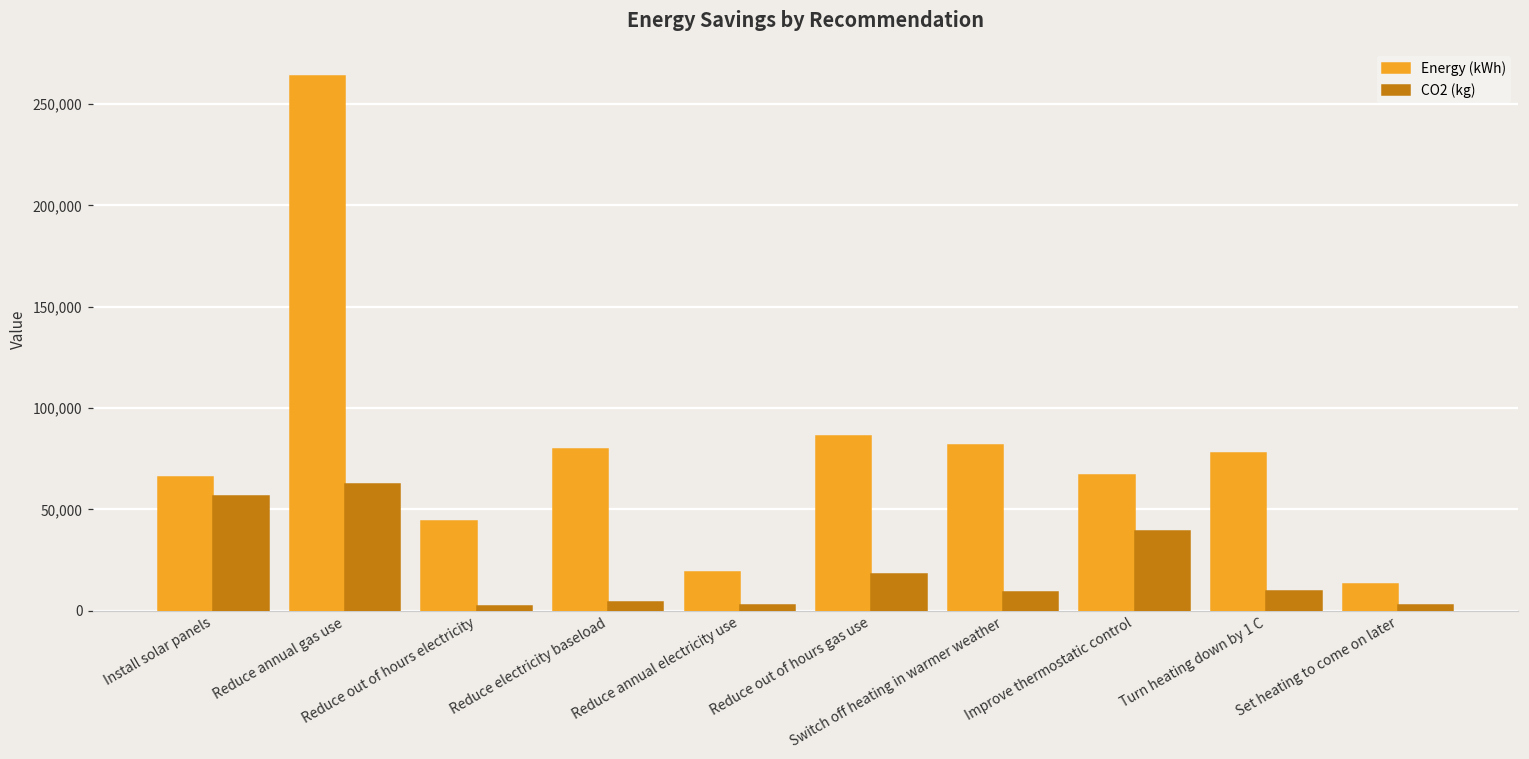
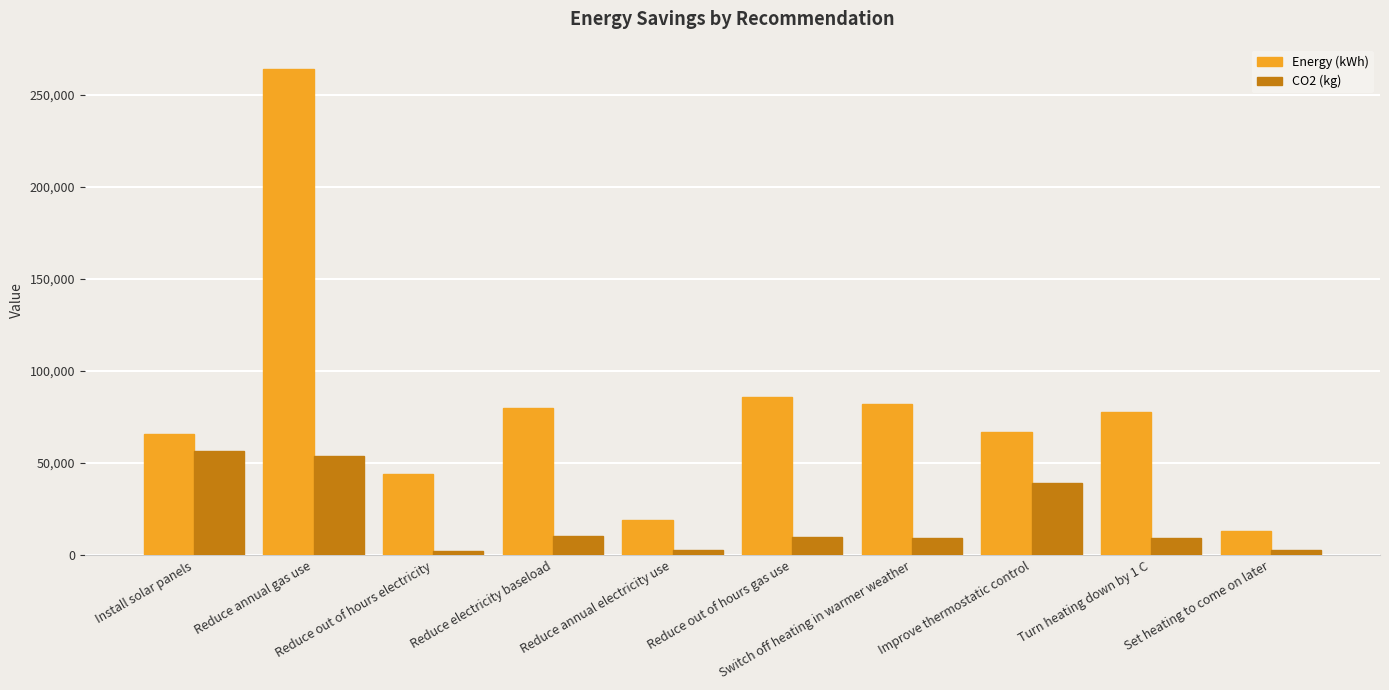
CO2 (kg), Reduce annual gas use: 62,000 -> 54,000
CO2 (kg), Reduce electricity baseload: 4,000 -> 10,000
CO2 (kg), Reduce out of hours gas use: 18,000 -> 10,000
